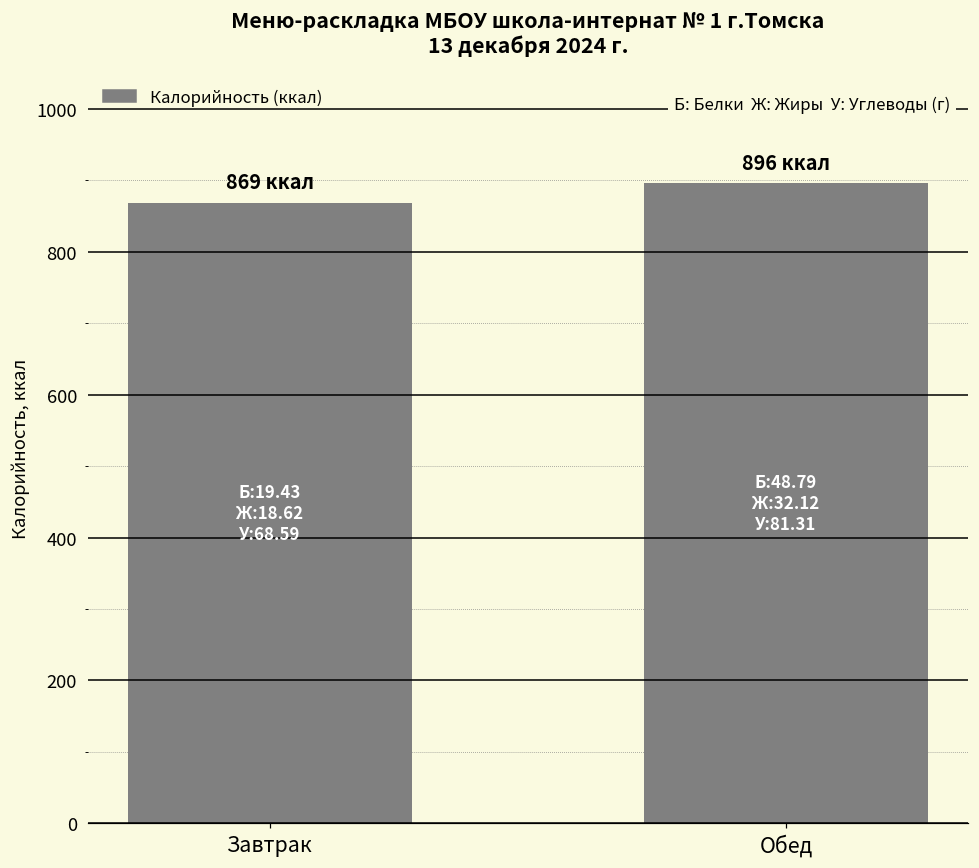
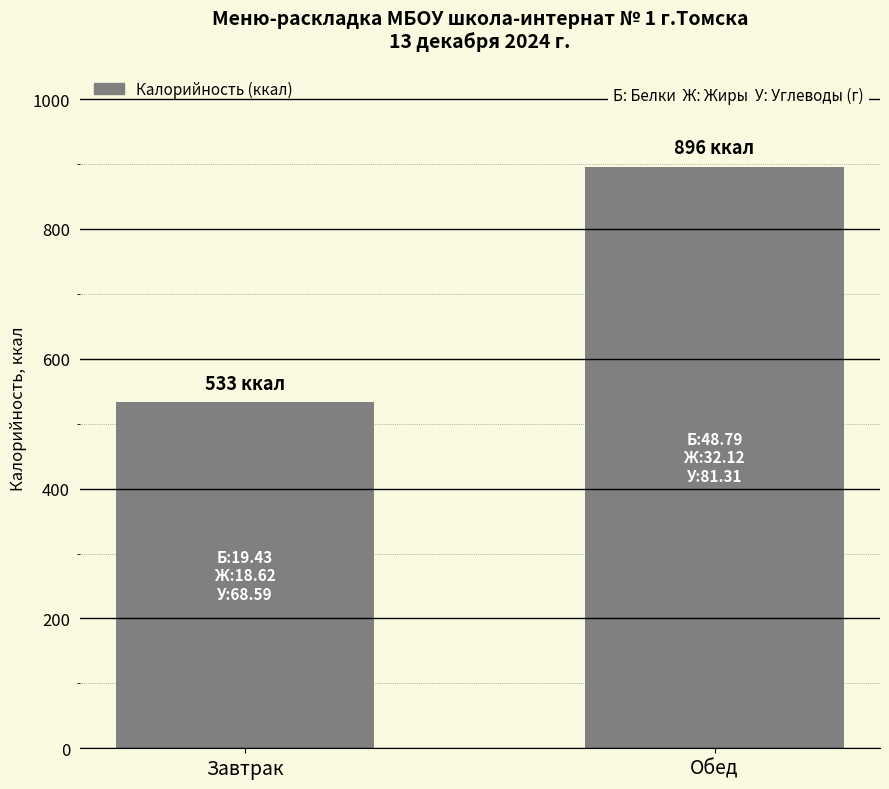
Завтрак: 869 -> 533
